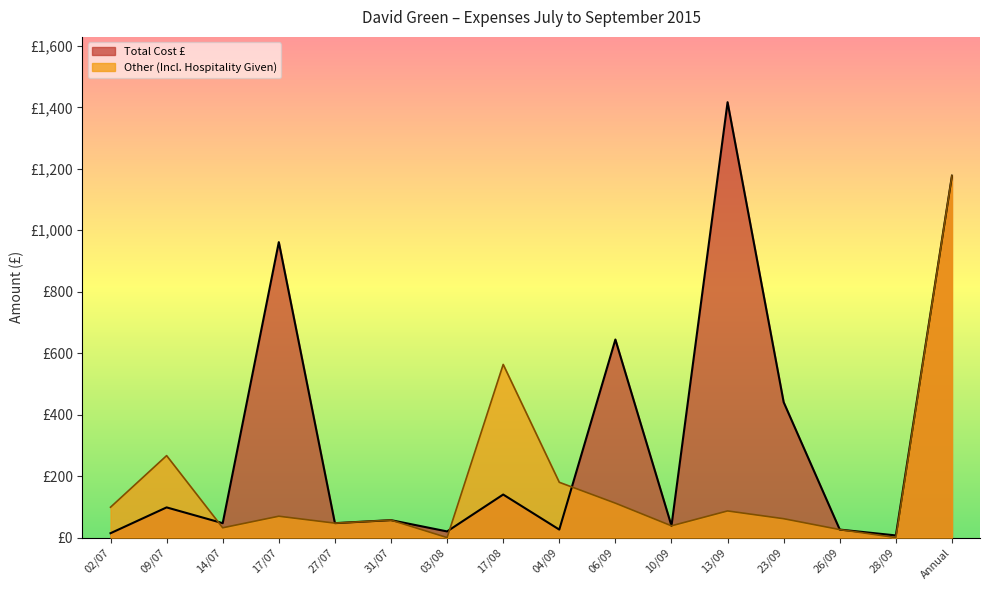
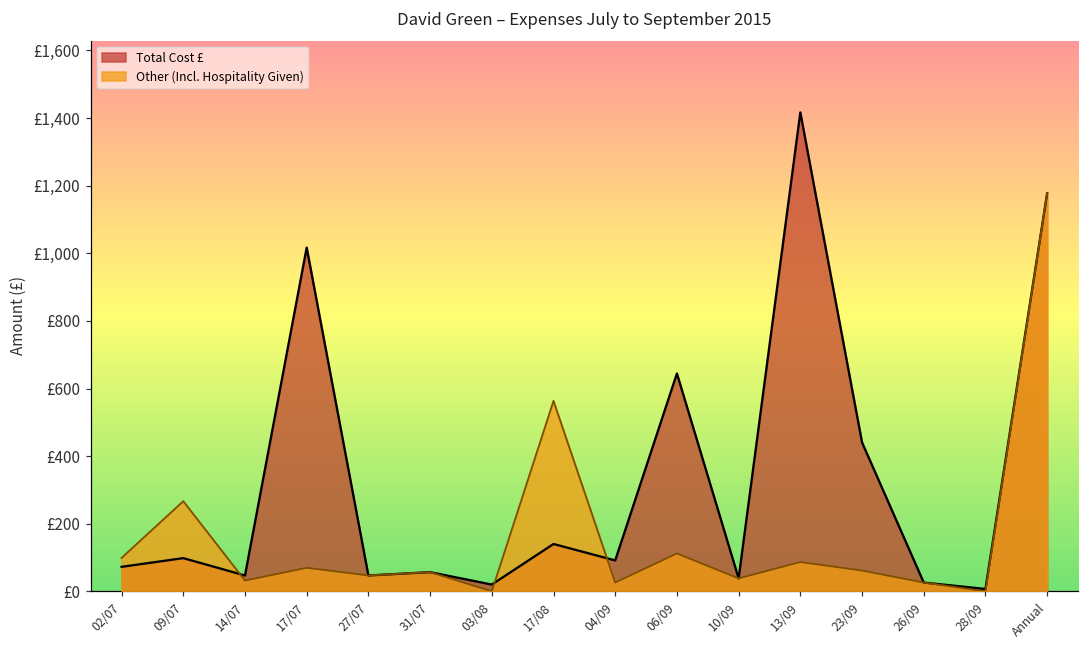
Total Cost £, 02/07: £10 -> £70
Total Cost £, 17/07: £960 -> £1,020
Total Cost £, 04/09: £30 -> £90
Other (Incl. Hospitality Given), 04/09: £180 -> £30
